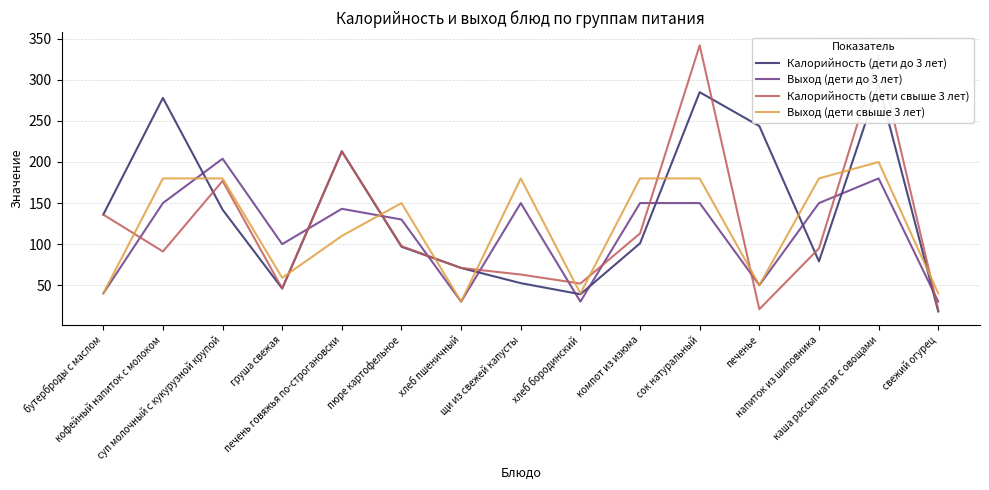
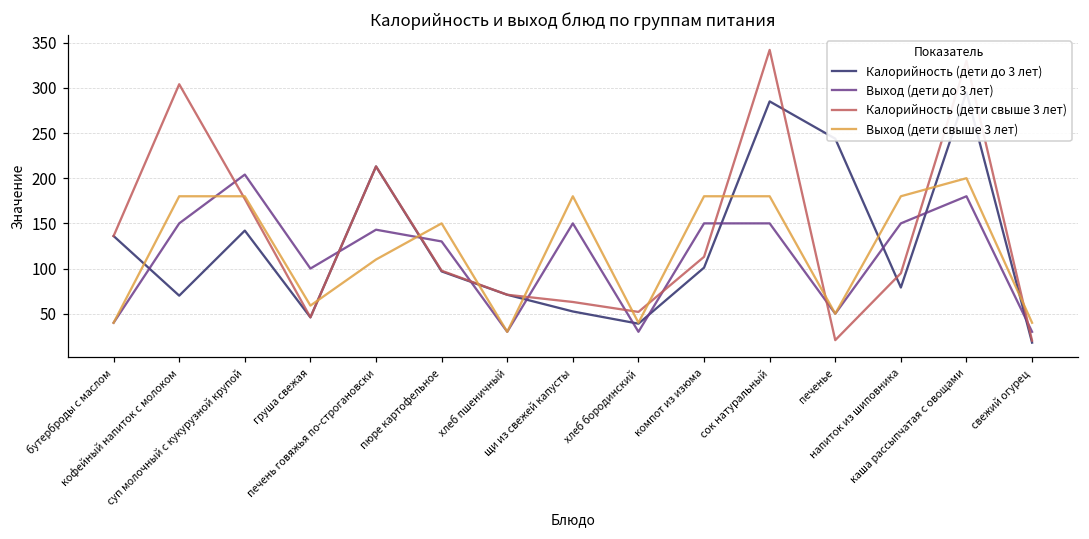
Калорийность (дети до 3 лет), кофейный напиток с молоком: 280 -> 70
Калорийность (дети свыше 3 лет), кофейный напиток с молоком: 90 -> 300
